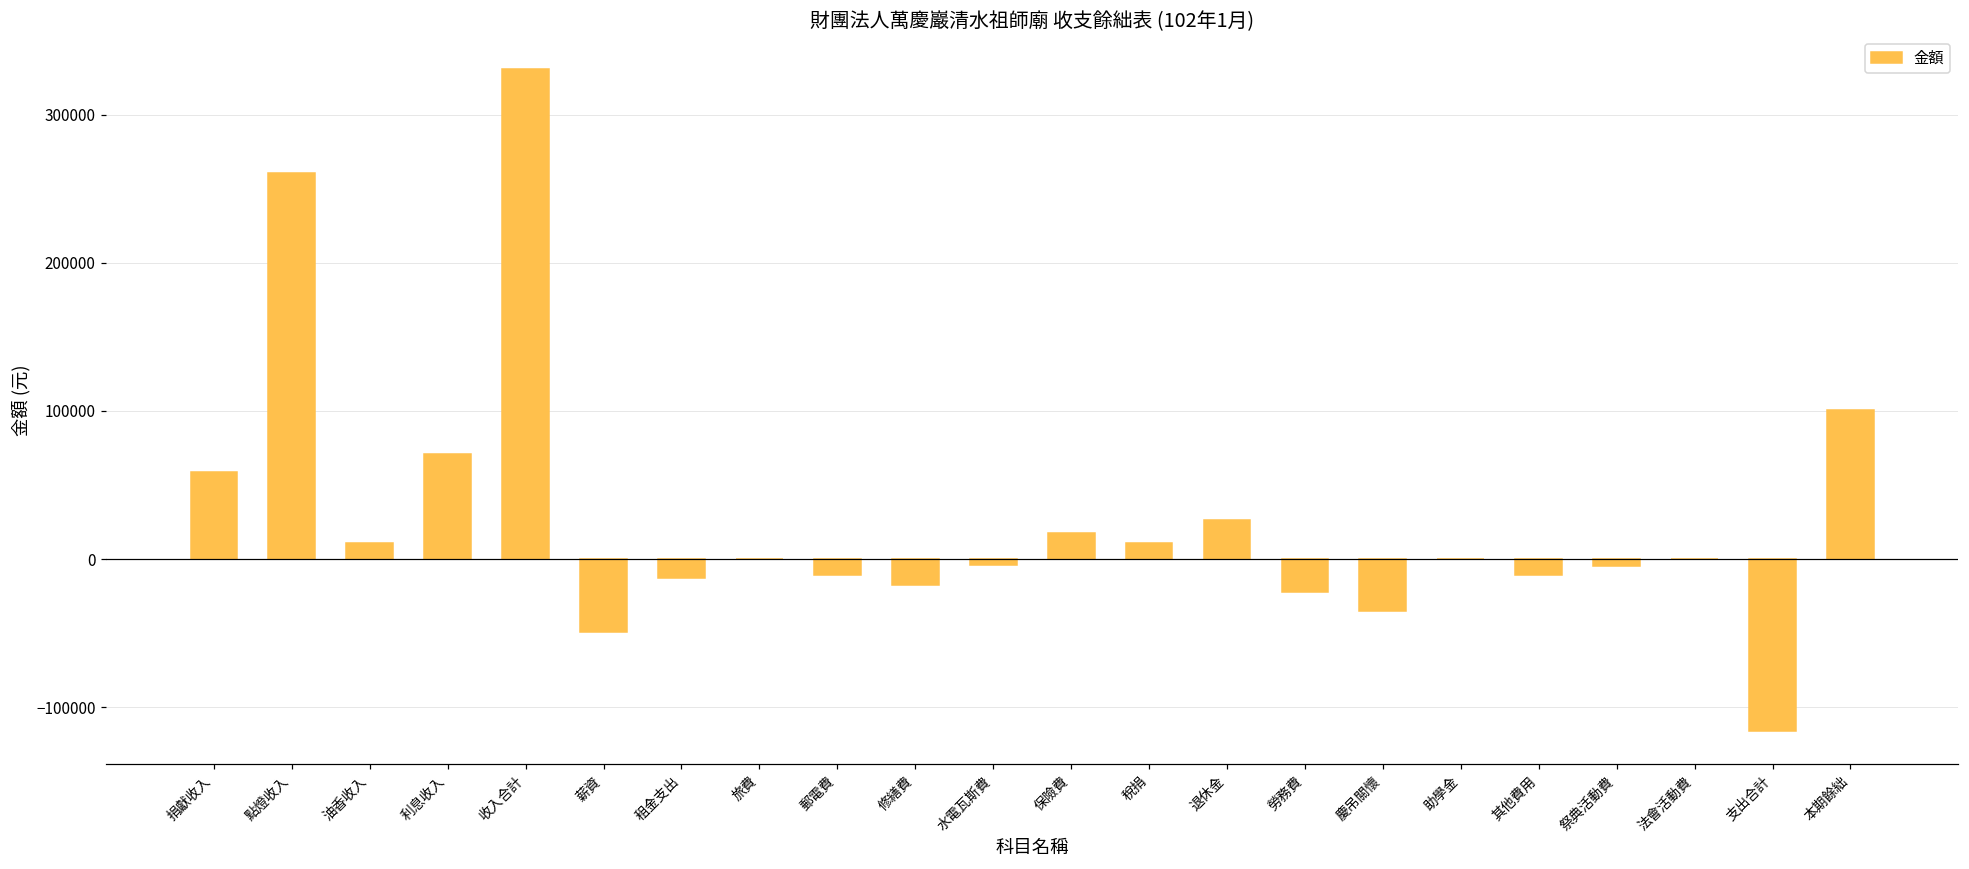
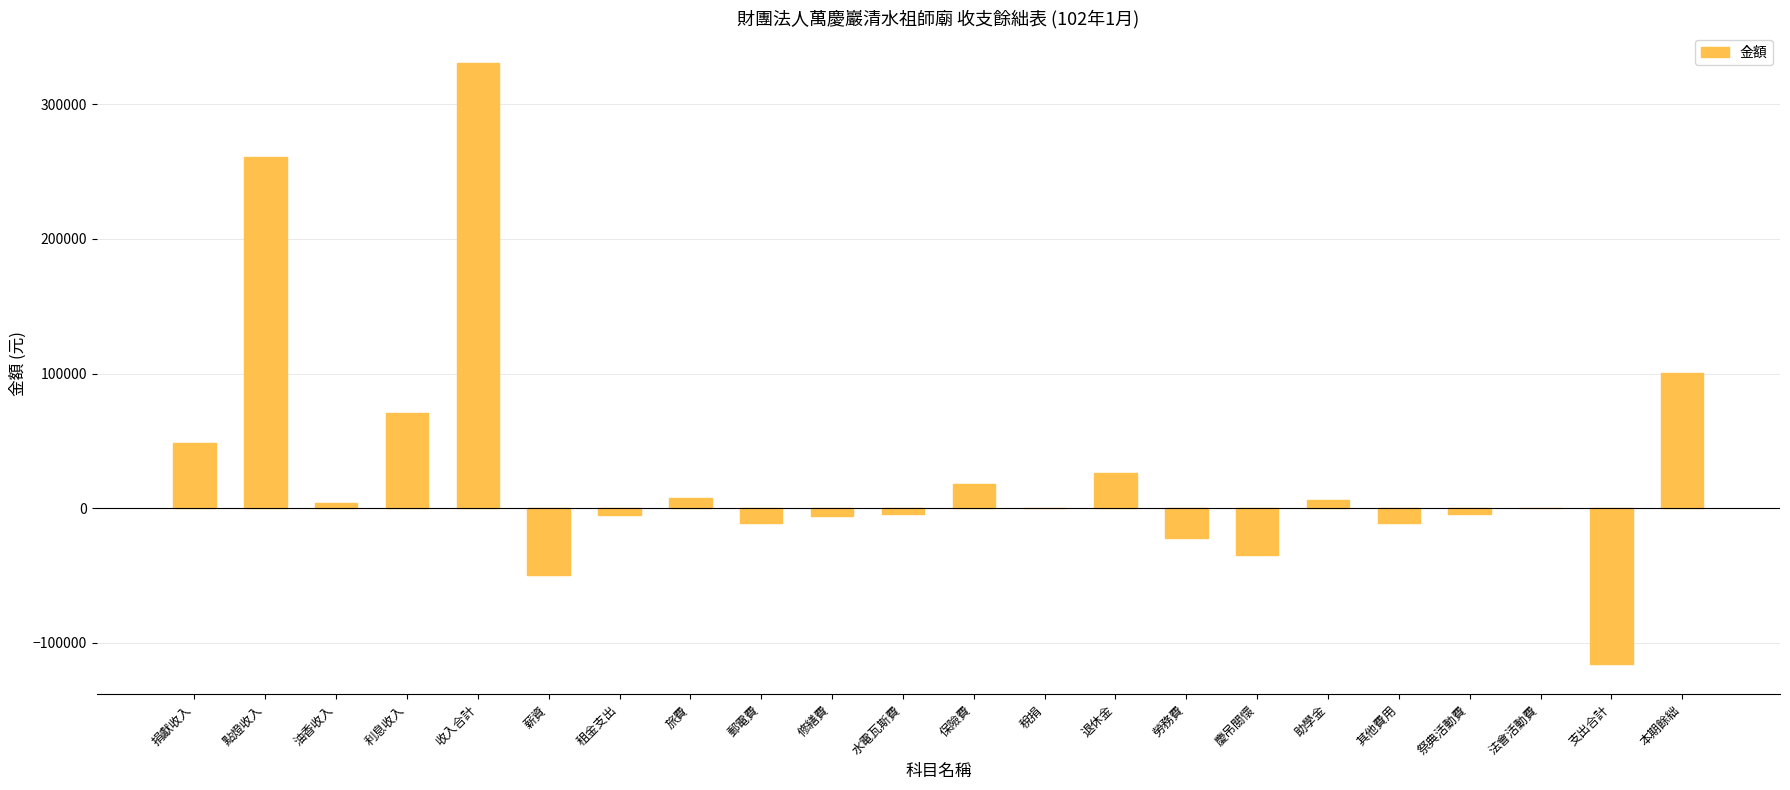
捐獻收入: 59000 -> 49000
油香收入: 11000 -> 4000
租金支出: -13000 -> -5000
旅費: 0 -> 7000
修繕費: -18000 -> -6000
稅捐: 11000 -> 0
助學金: 0 -> 6000
